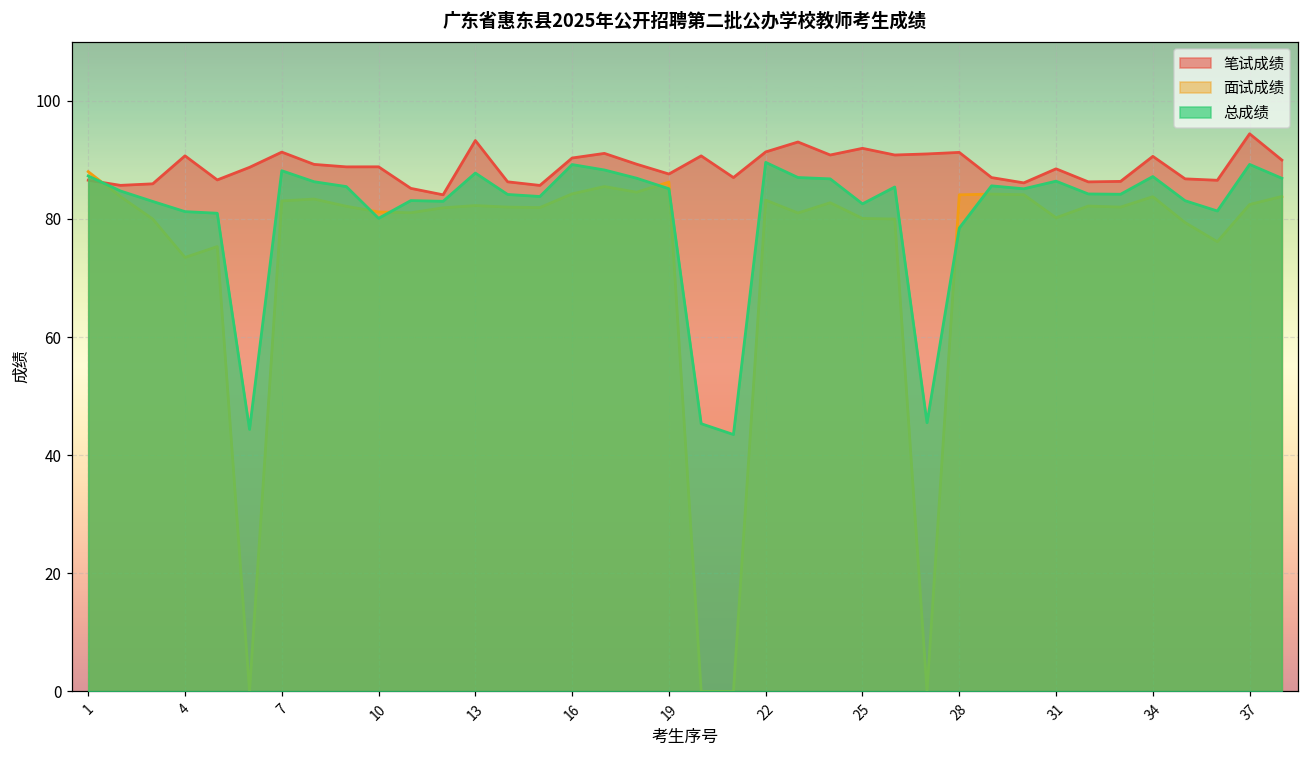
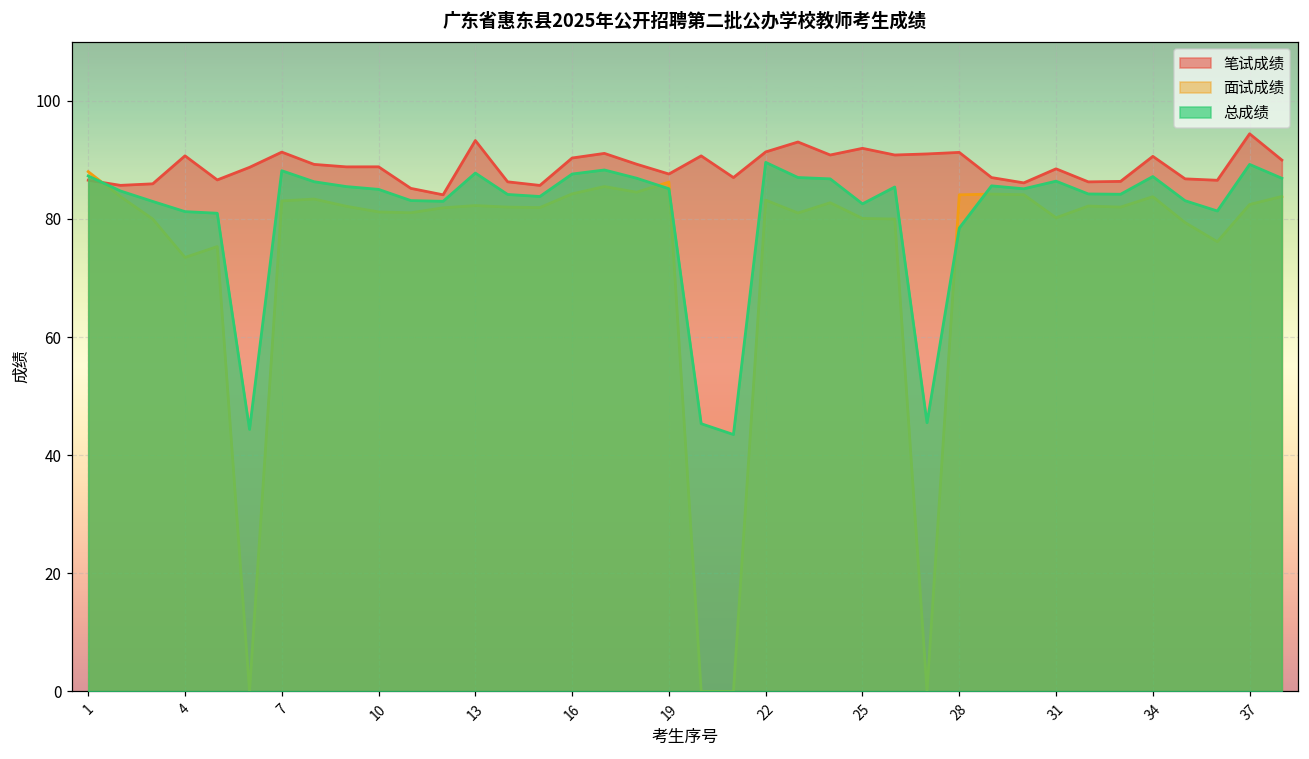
总成绩, 10: 80 -> 85
总成绩, 16: 89 -> 88
